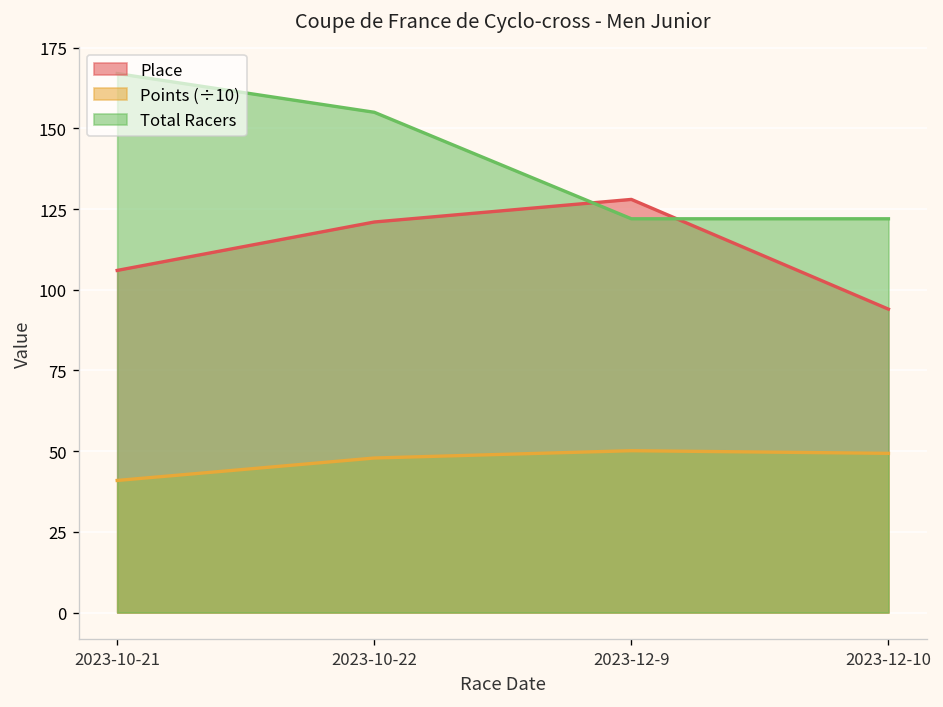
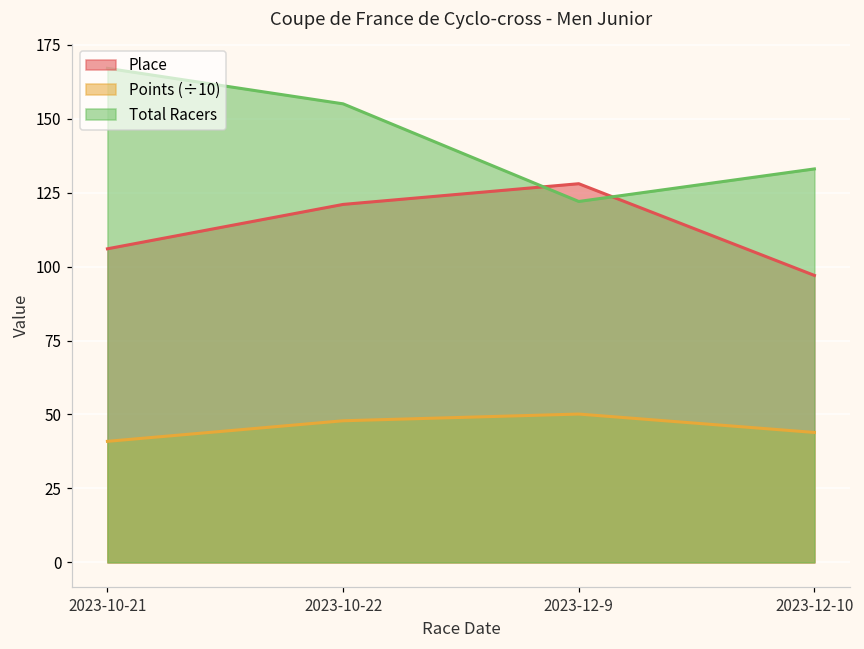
Place, 2023-12-10: 94 -> 97
Points (÷10), 2023-12-10: 49 -> 44
Total Racers, 2023-12-10: 122 -> 133
